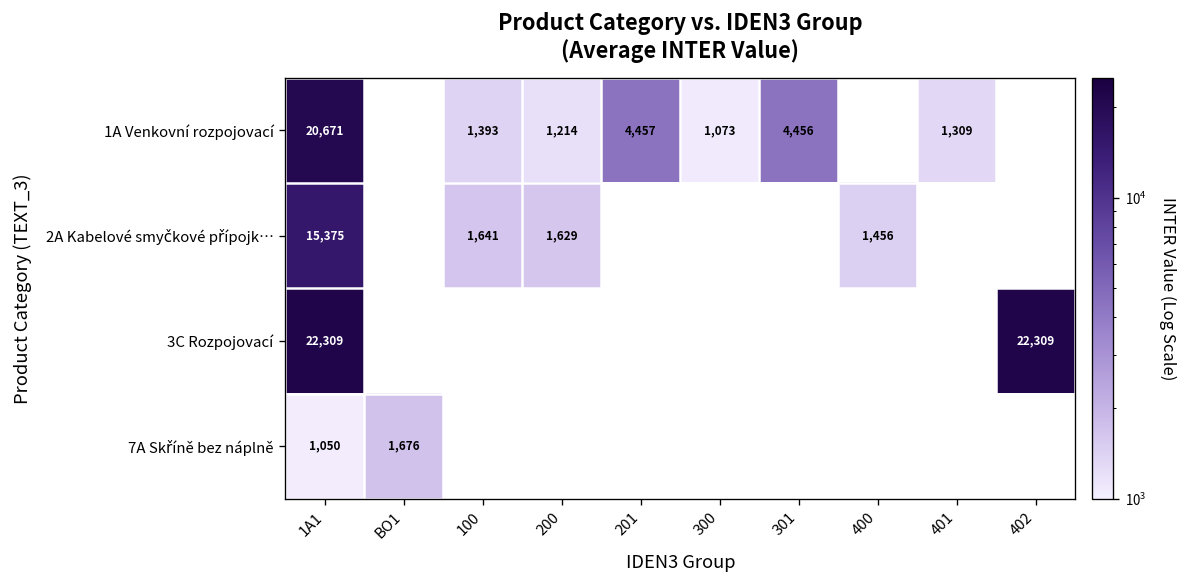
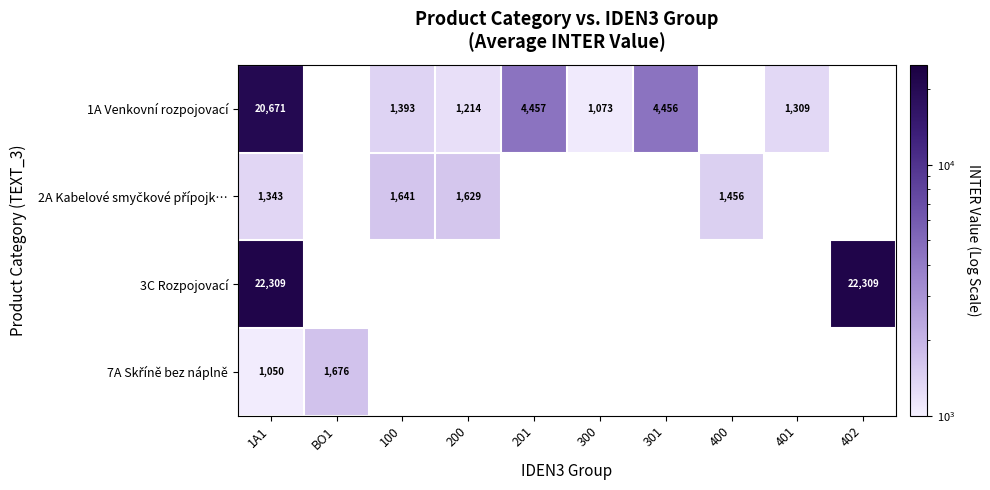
2A Kabelové smyčkové přípojk…, 1A1: 15,375 -> 1,343
